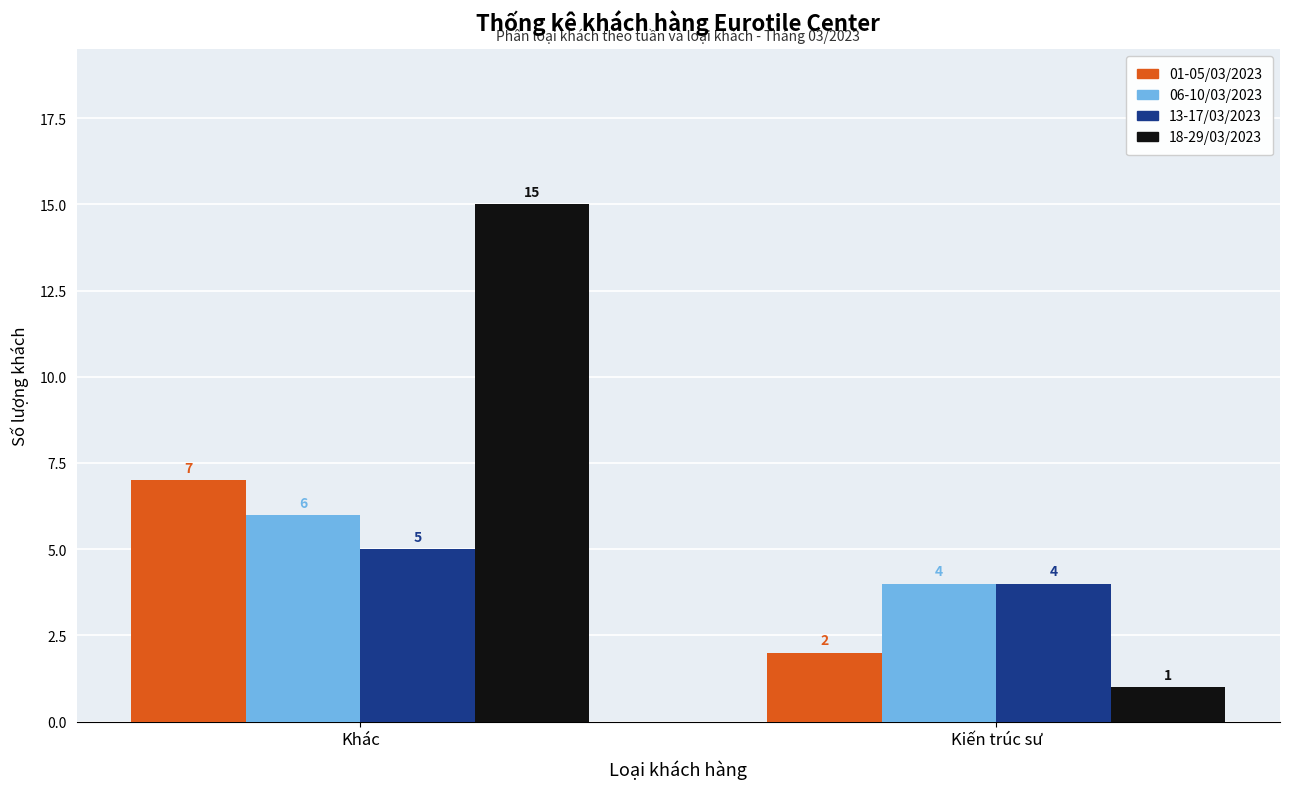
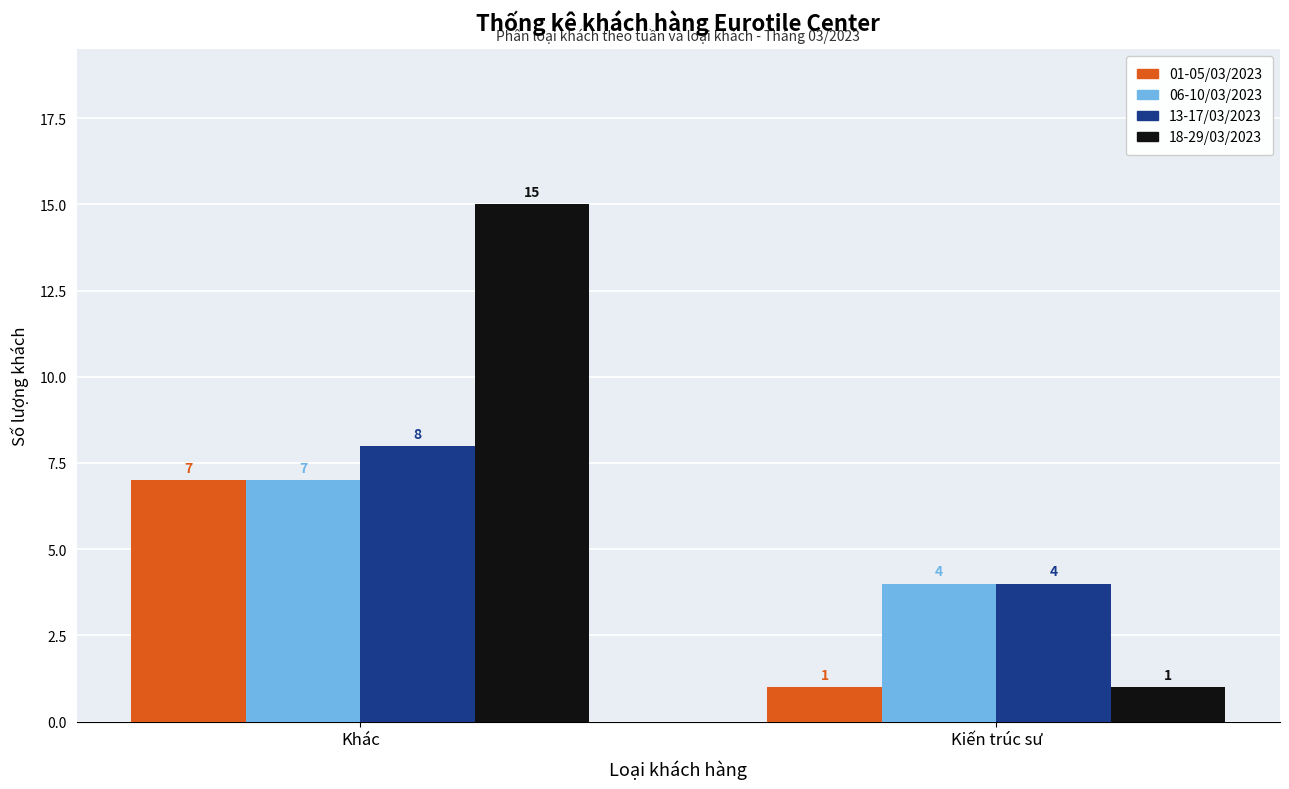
06-10/03/2023, Khác: 6 -> 7
13-17/03/2023, Khác: 5 -> 8
01-05/03/2023, Kiến trúc sư: 2 -> 1
